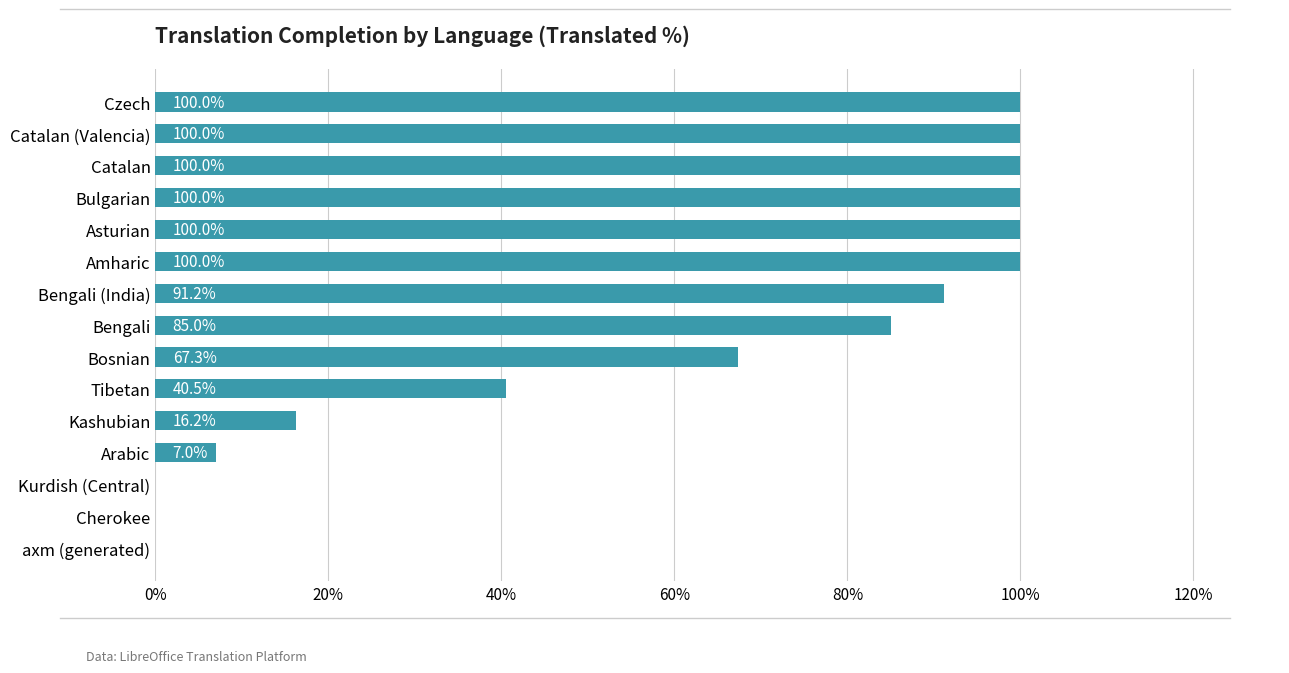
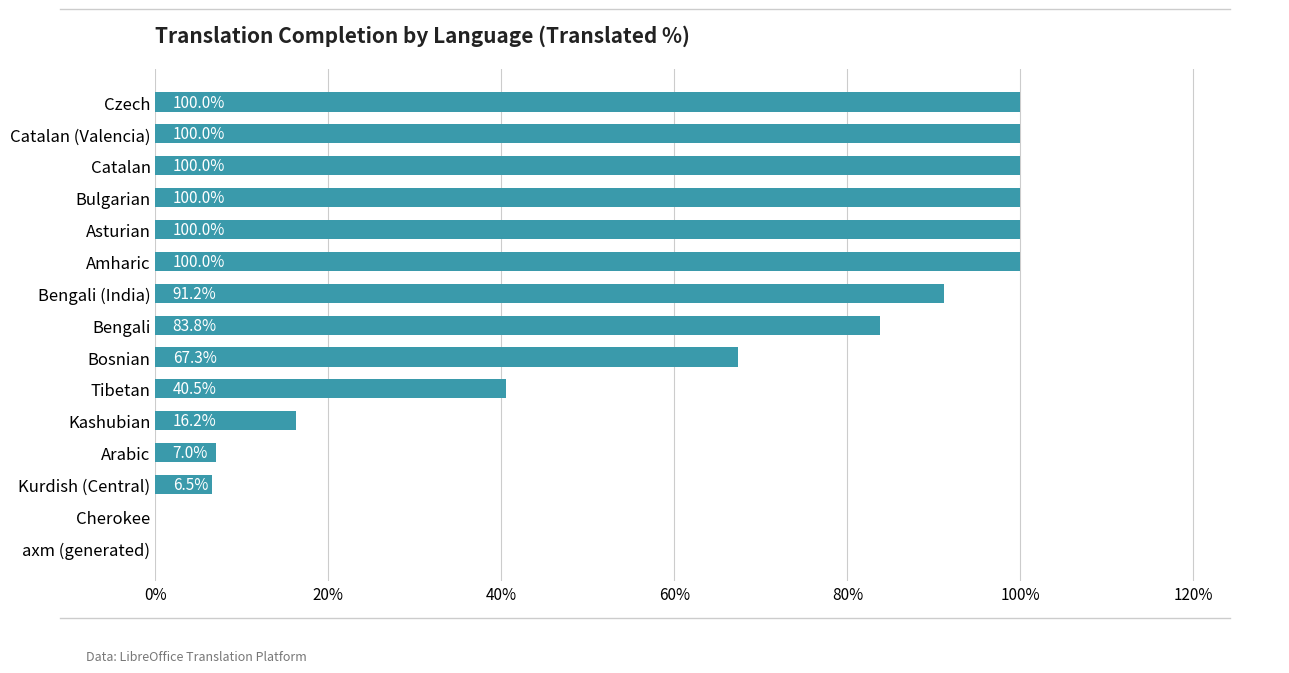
Bengali: 85.0% -> 83.8%
Kurdish (Central): 0% -> 7%
